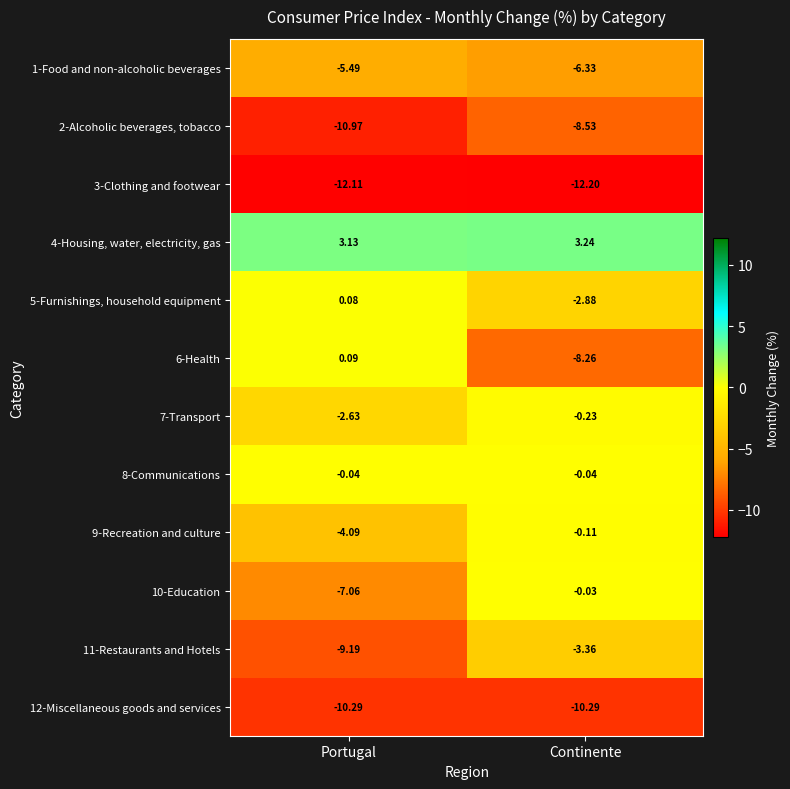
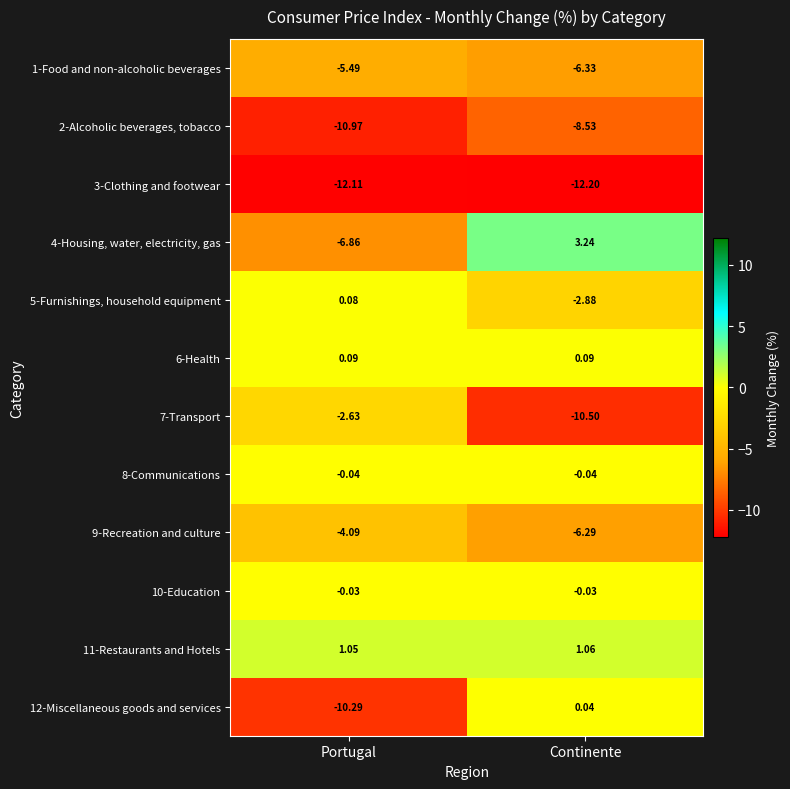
4-Housing, water, electricity, gas, Portugal: 3.13 -> -6.86
6-Health, Continente: -8.26 -> 0.09
7-Transport, Continente: -0.23 -> -10.50
9-Recreation and culture, Continente: -0.11 -> -6.29
10-Education, Portugal: -7.06 -> -0.03
11-Restaurants and Hotels, Portugal: -9.19 -> 1.05
11-Restaurants and Hotels, Continente: -3.36 -> 1.06
12-Miscellaneous goods and services, Continente: -10.29 -> 0.04
